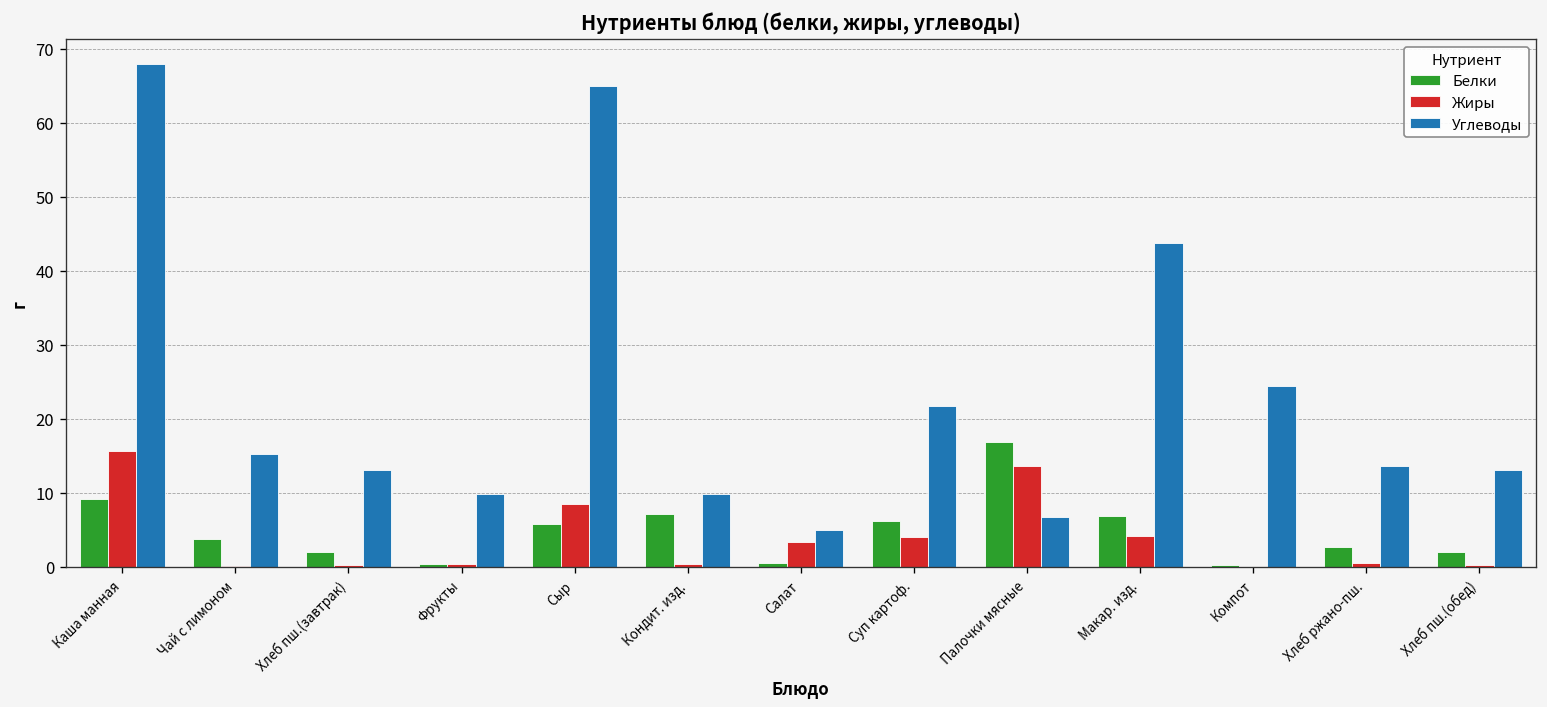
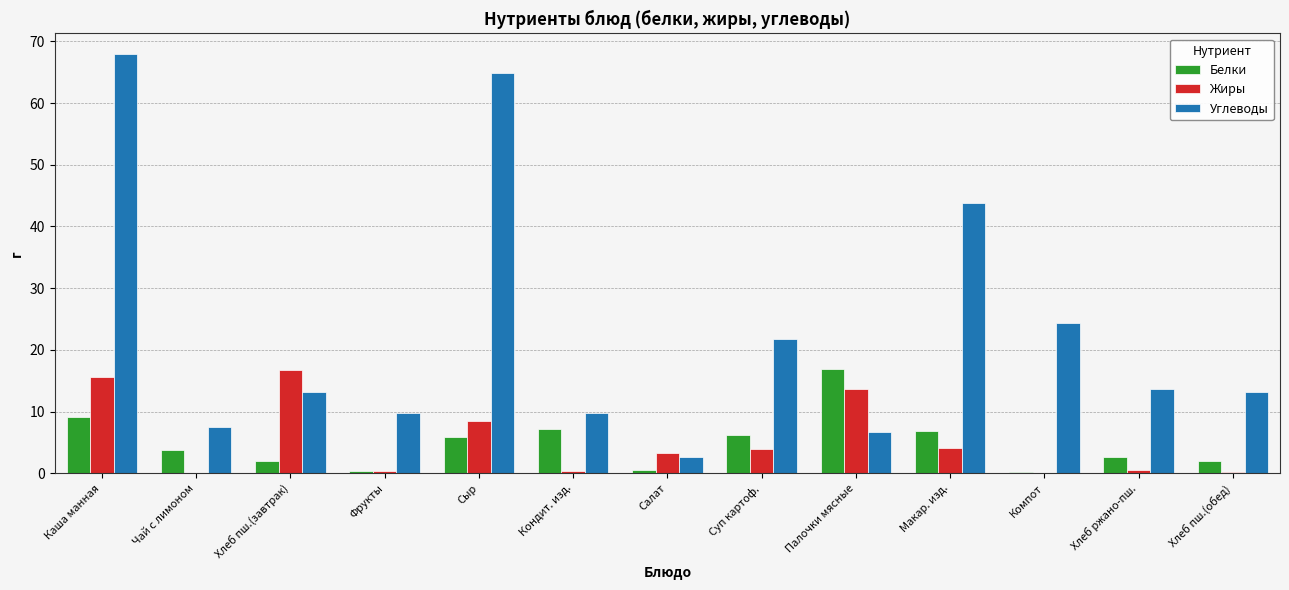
Углеводы, Чай с лимоном: 15 -> 7
Жиры, Хлеб пш.(завтрак): 0 -> 17
Углеводы, Салат: 5 -> 3
